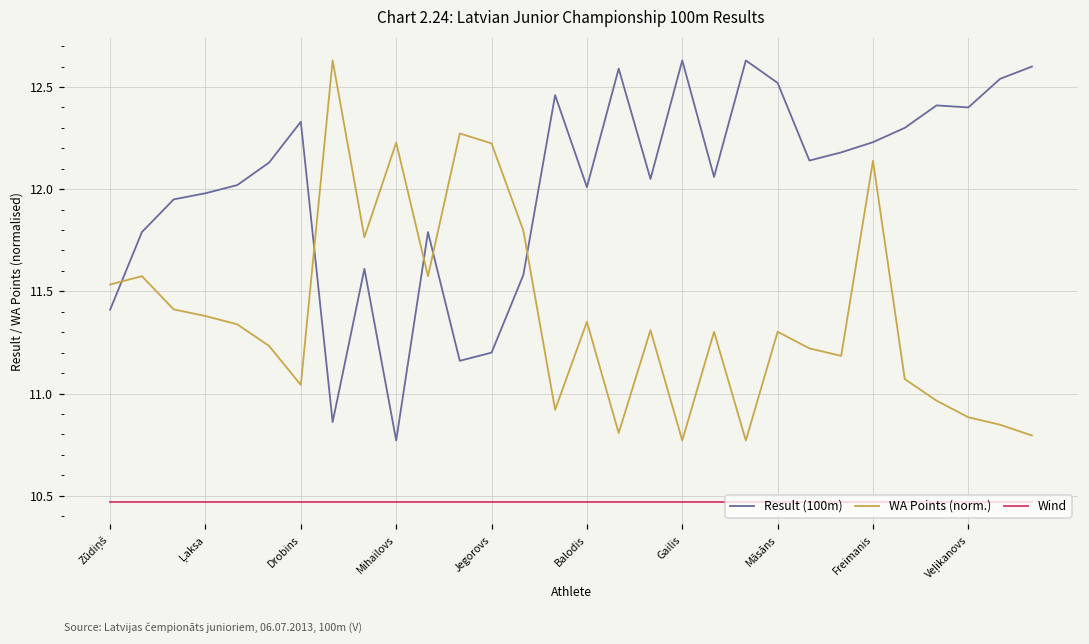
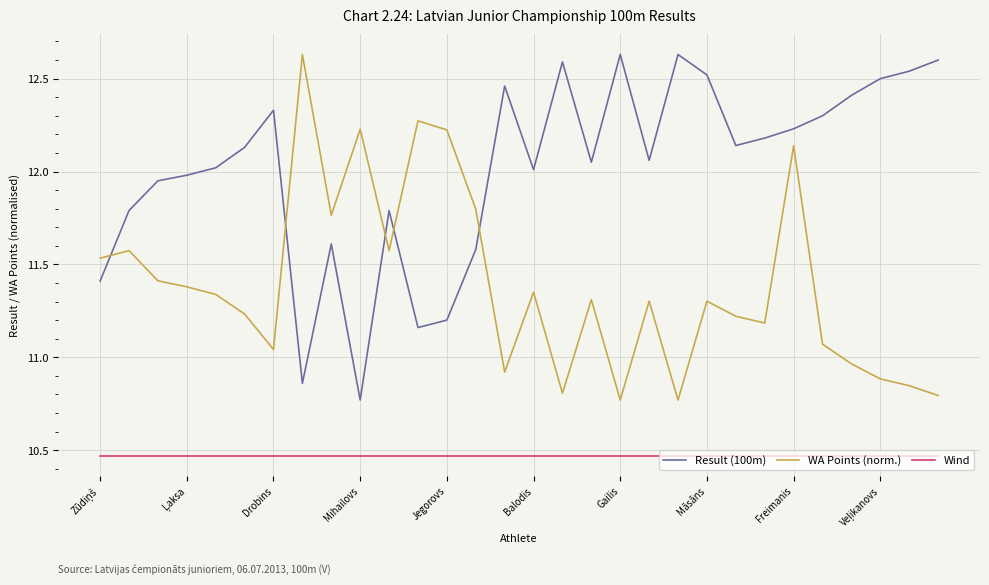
Result (100m), Veļikanovs: 12.4 -> 12.5
